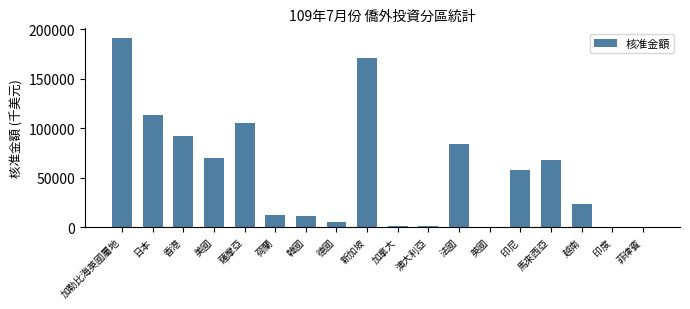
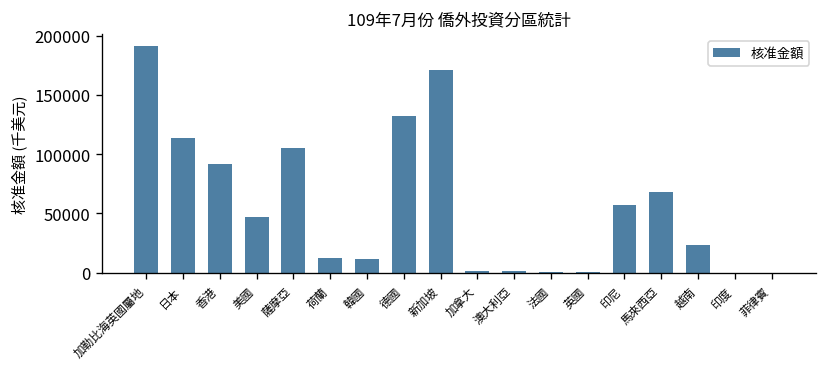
美國: 70000 -> 50000
德國: 10000 -> 130000
法國: 80000 -> 0
